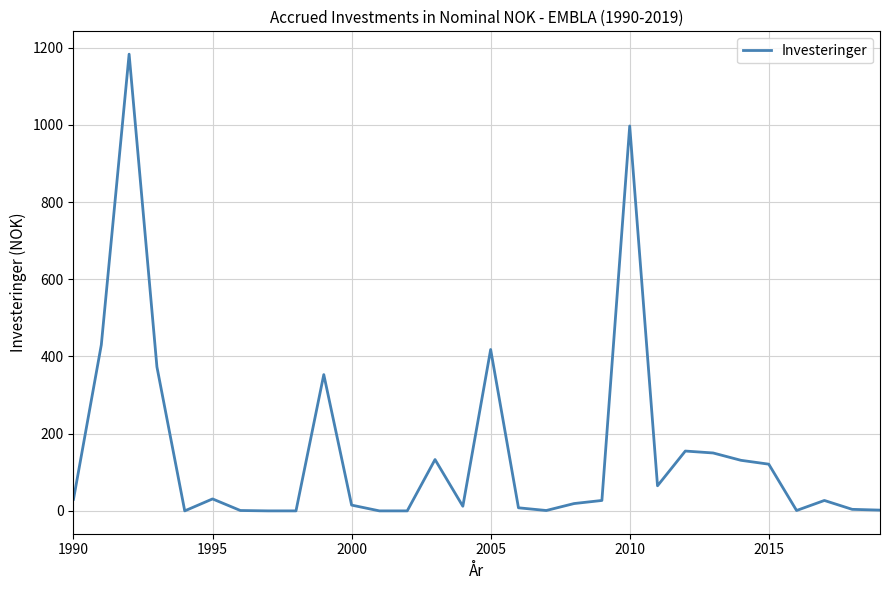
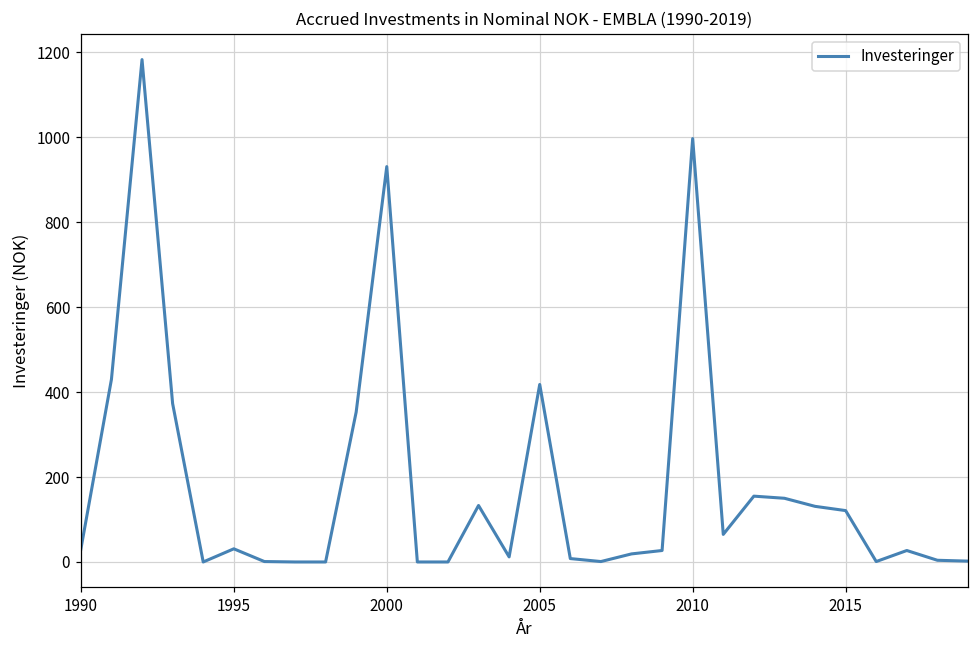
2000: 20 -> 930
